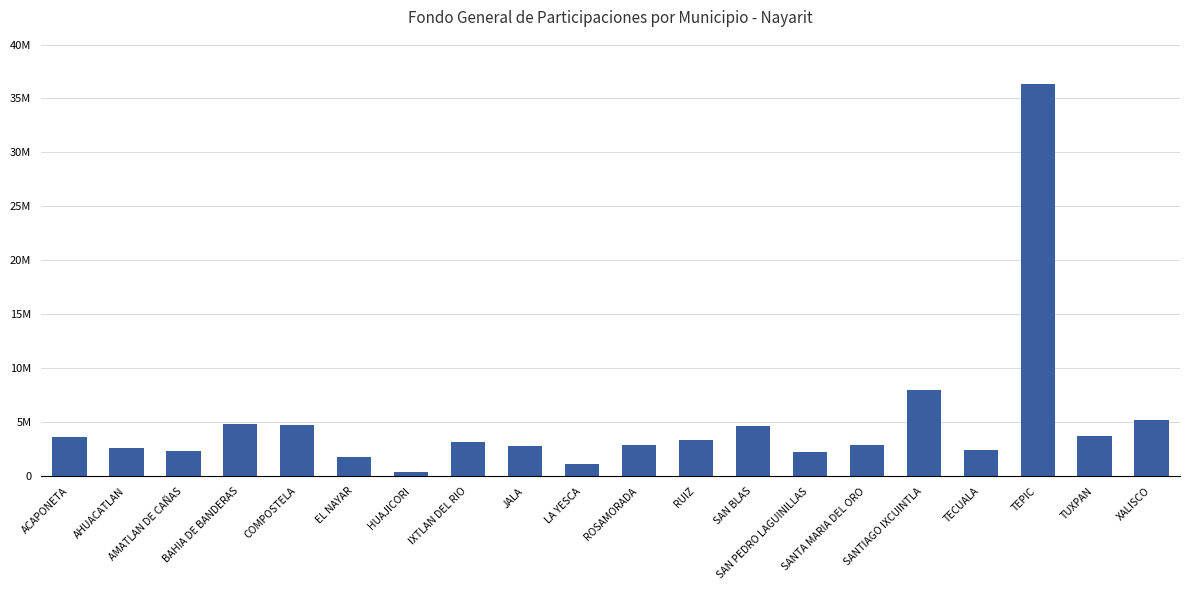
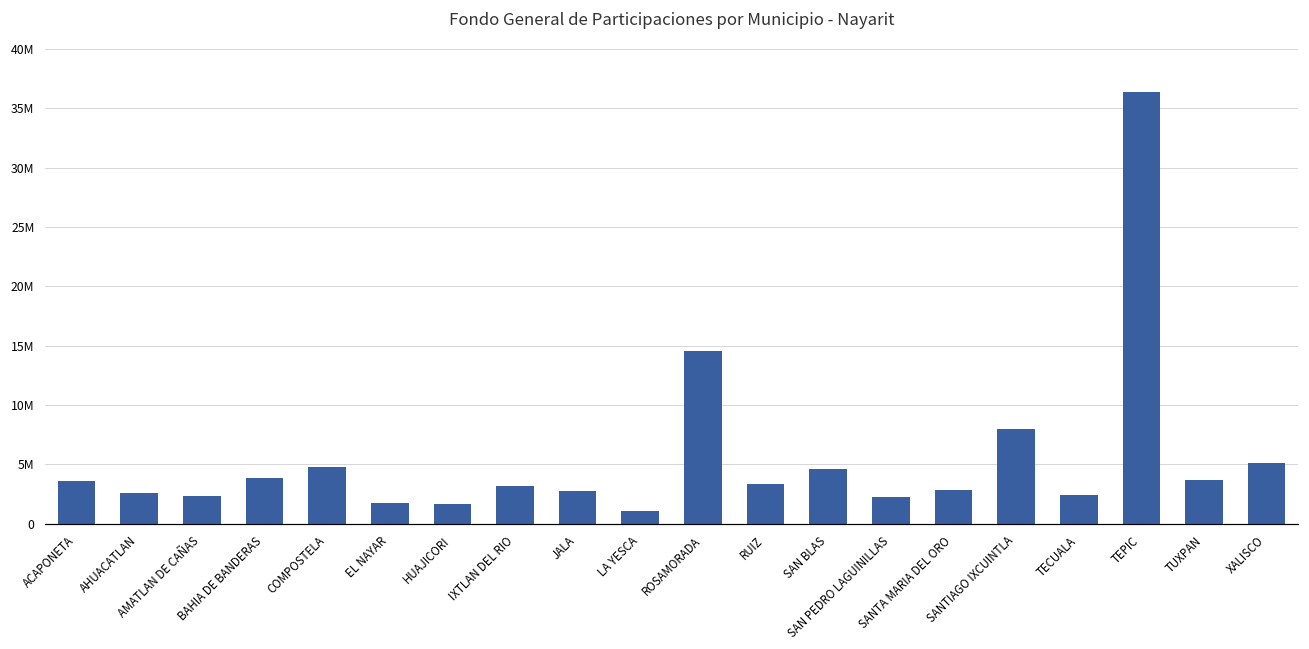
BAHIA DE BANDERAS: 4800000 -> 3800000
HUAJICORI: 400000 -> 1700000
ROSAMORADA: 2900000 -> 14500000
